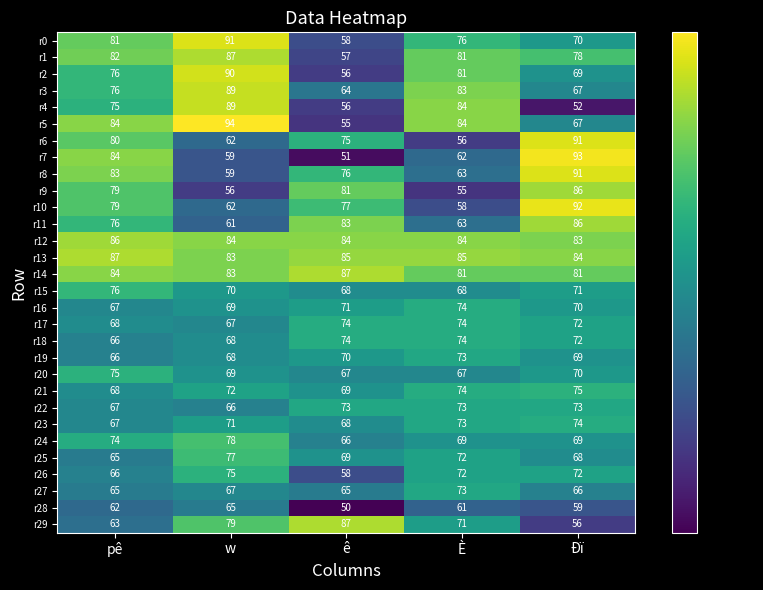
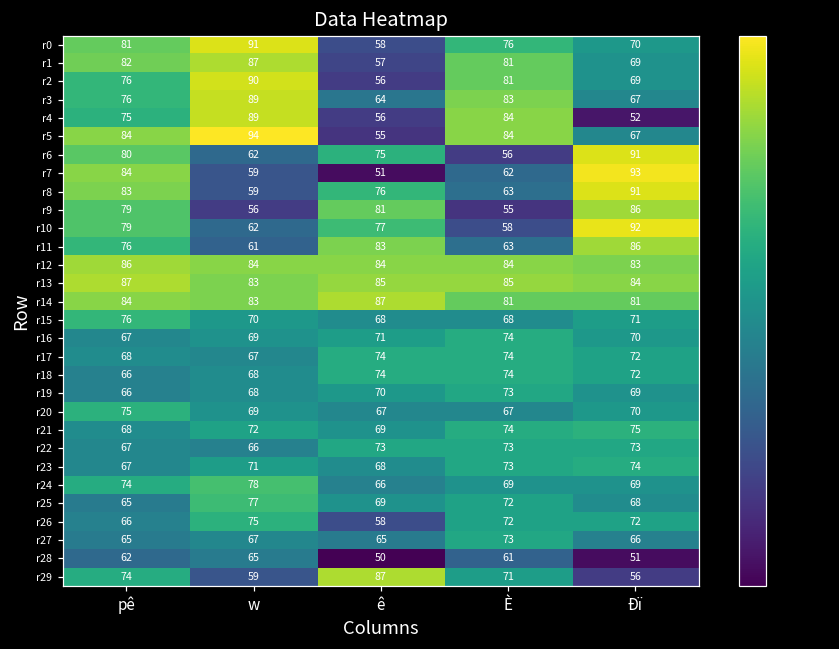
r1, Ðï: 78 -> 69
r28, Ðï: 59 -> 51
r29, pê: 63 -> 74
r29, w: 79 -> 59
